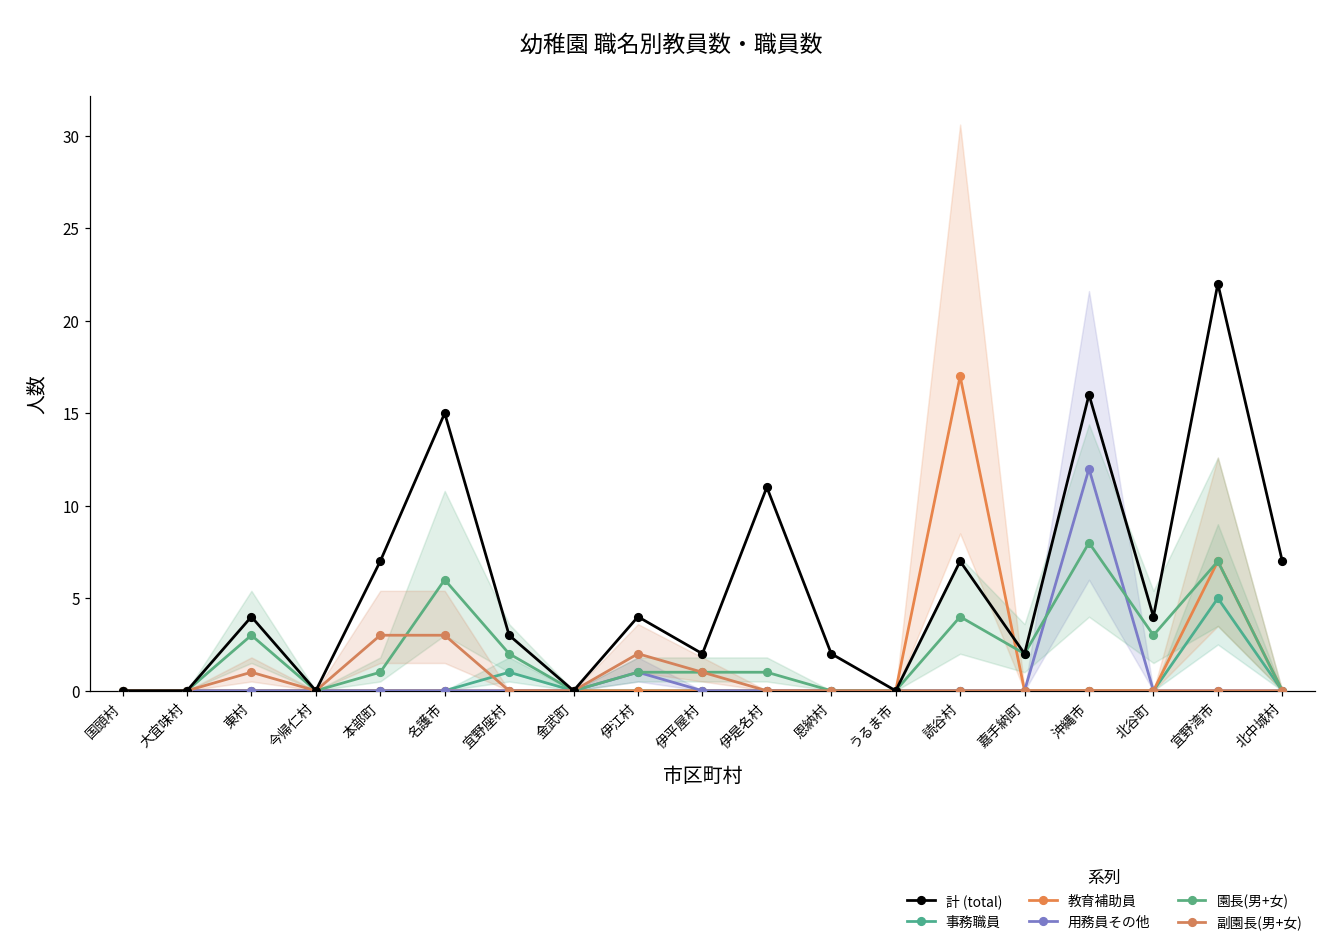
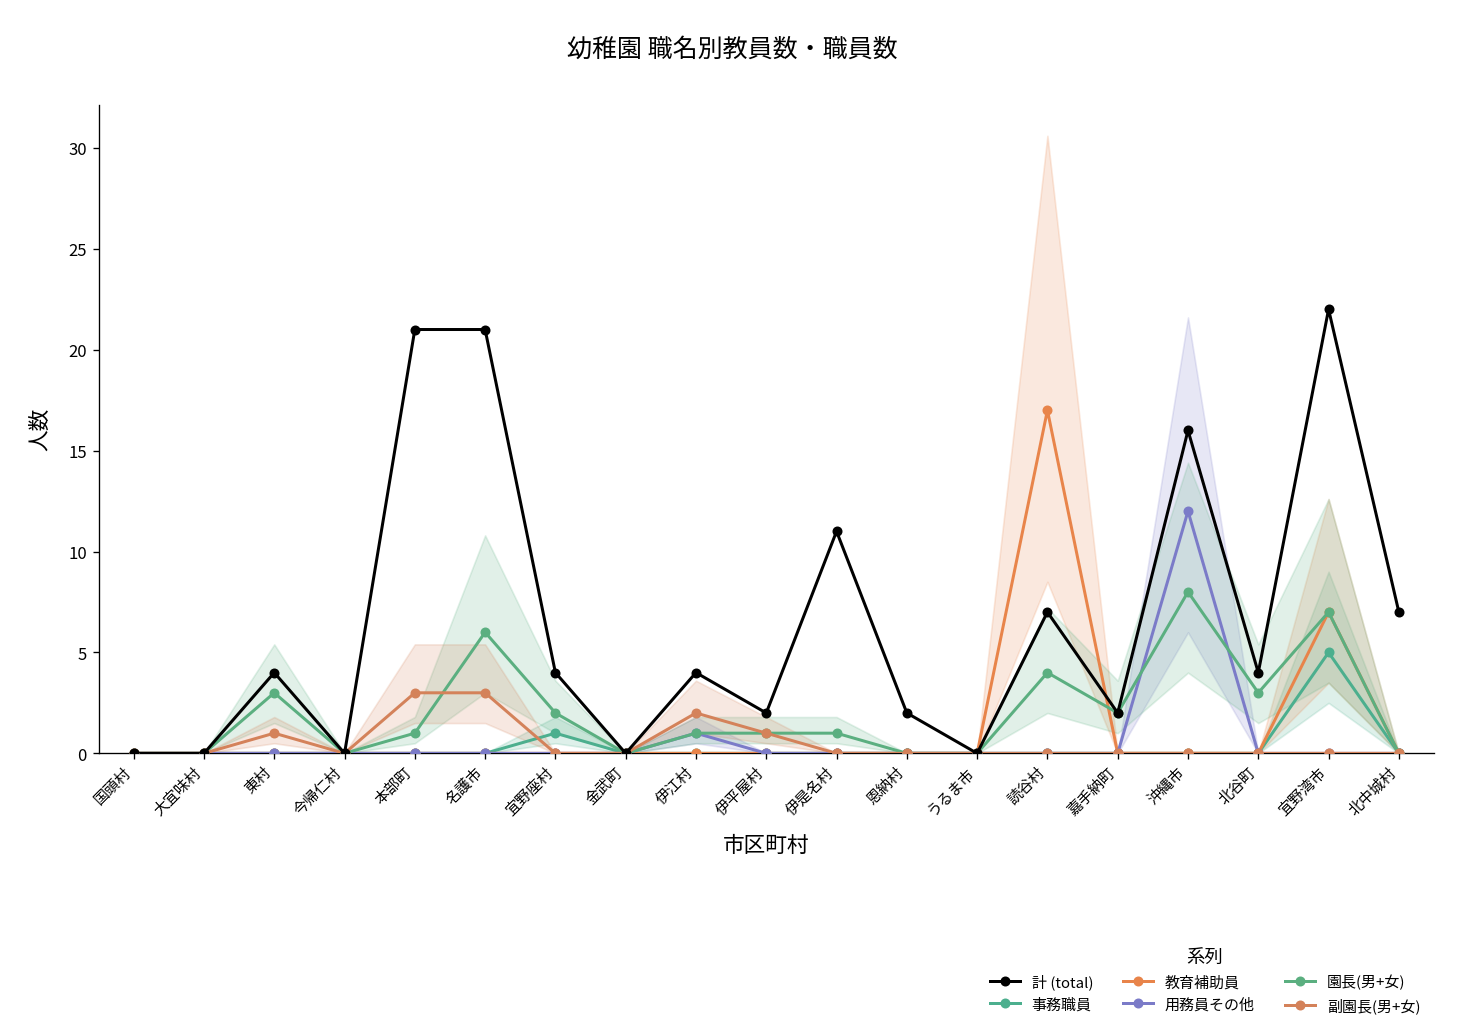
計 (total), 本部町: 7 -> 21
計 (total), 名護市: 15 -> 21
計 (total), 宜野座村: 3 -> 4
